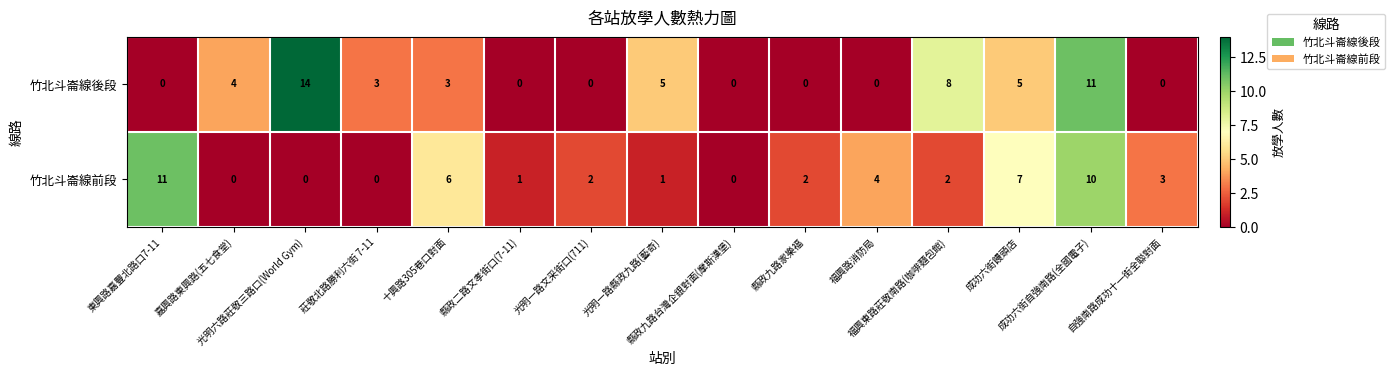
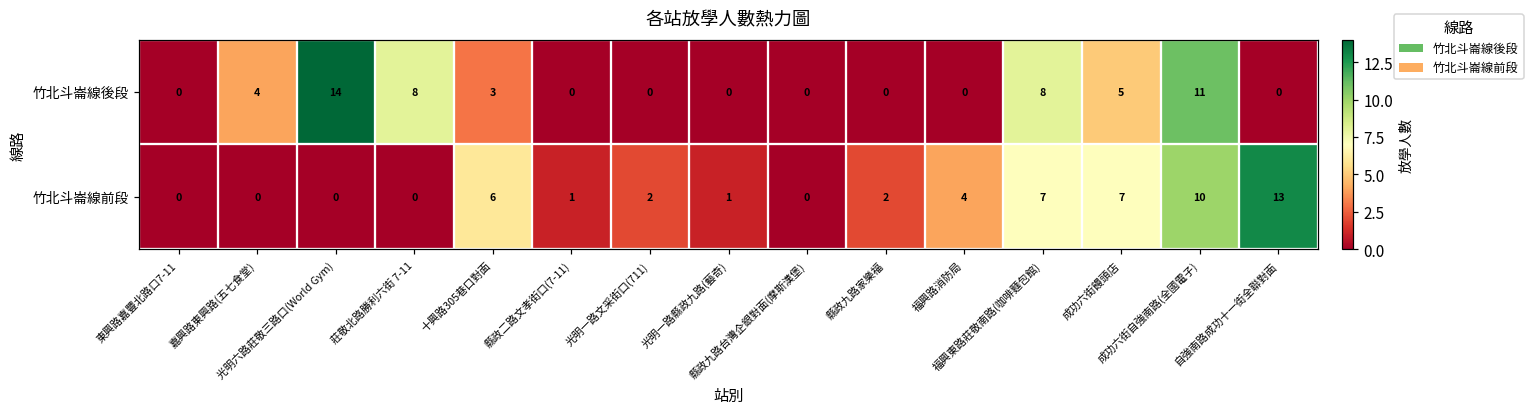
竹北斗崙線後段, 莊敬北路勝利六街 7-11: 3 -> 8
竹北斗崙線後段, 光明一路縣政九路(藝奇): 5 -> 0
竹北斗崙線前段, 東興路嘉豐北路口7-11: 11 -> 0
竹北斗崙線前段, 福興東路莊敬南路(咖啡麵包館): 2 -> 7
竹北斗崙線前段, 自強南路成功十一街全聯對面: 3 -> 13
